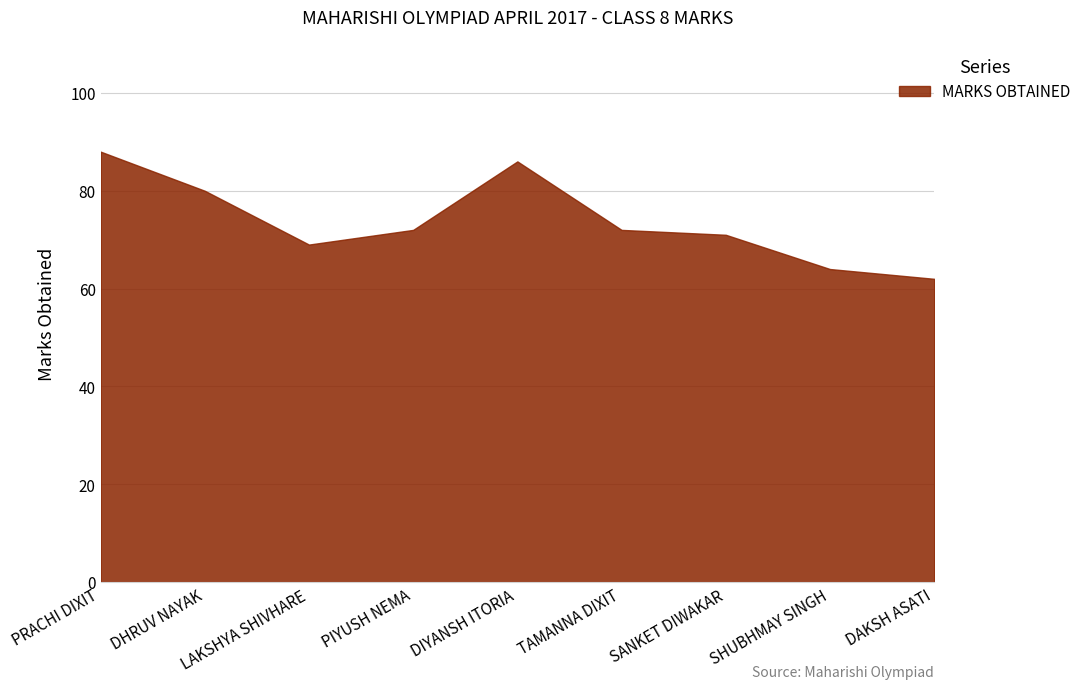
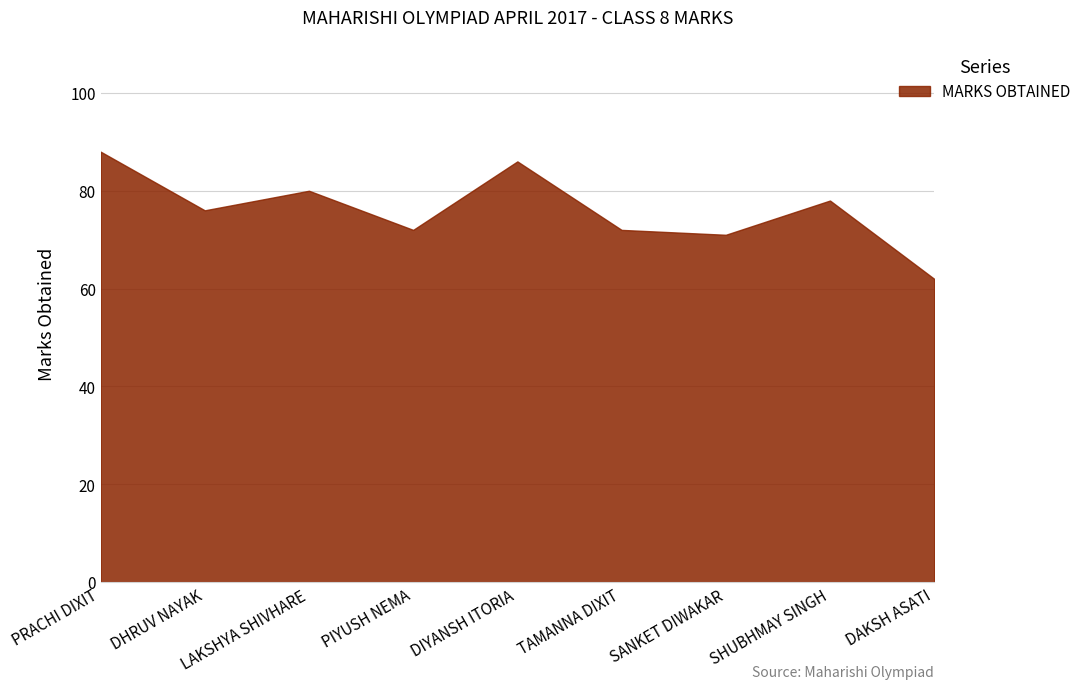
DHRUV NAYAK: 80 -> 76
LAKSHYA SHIVHARE: 69 -> 80
SHUBHMAY SINGH: 64 -> 78
